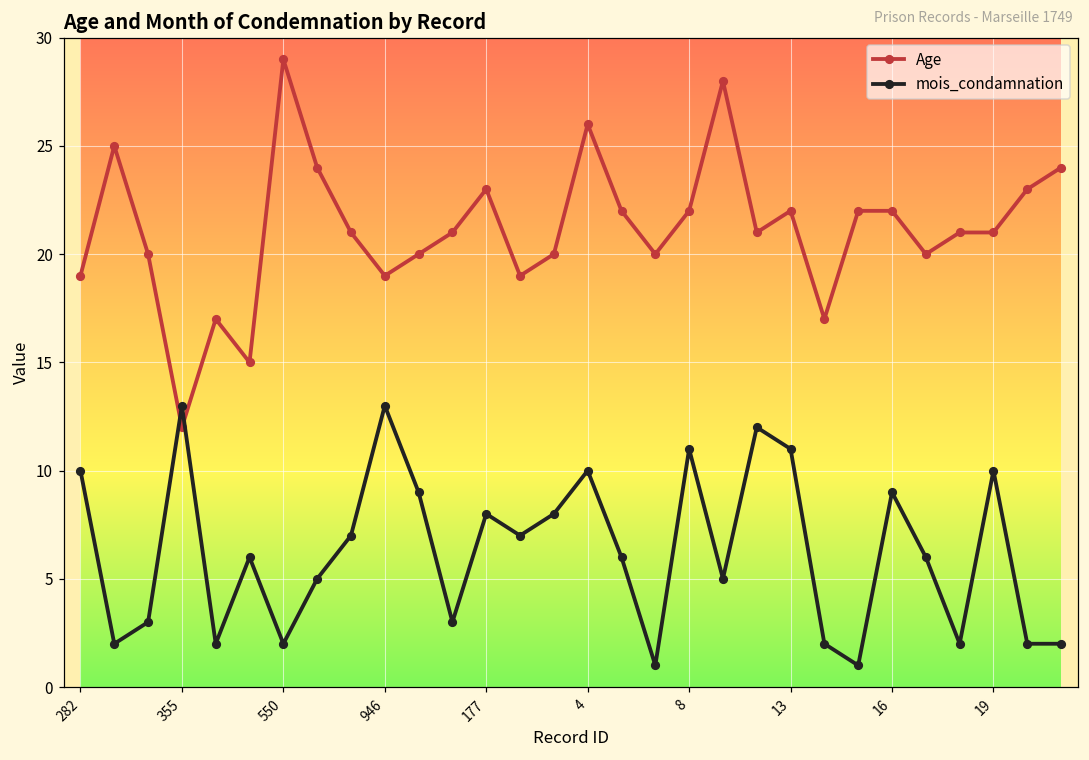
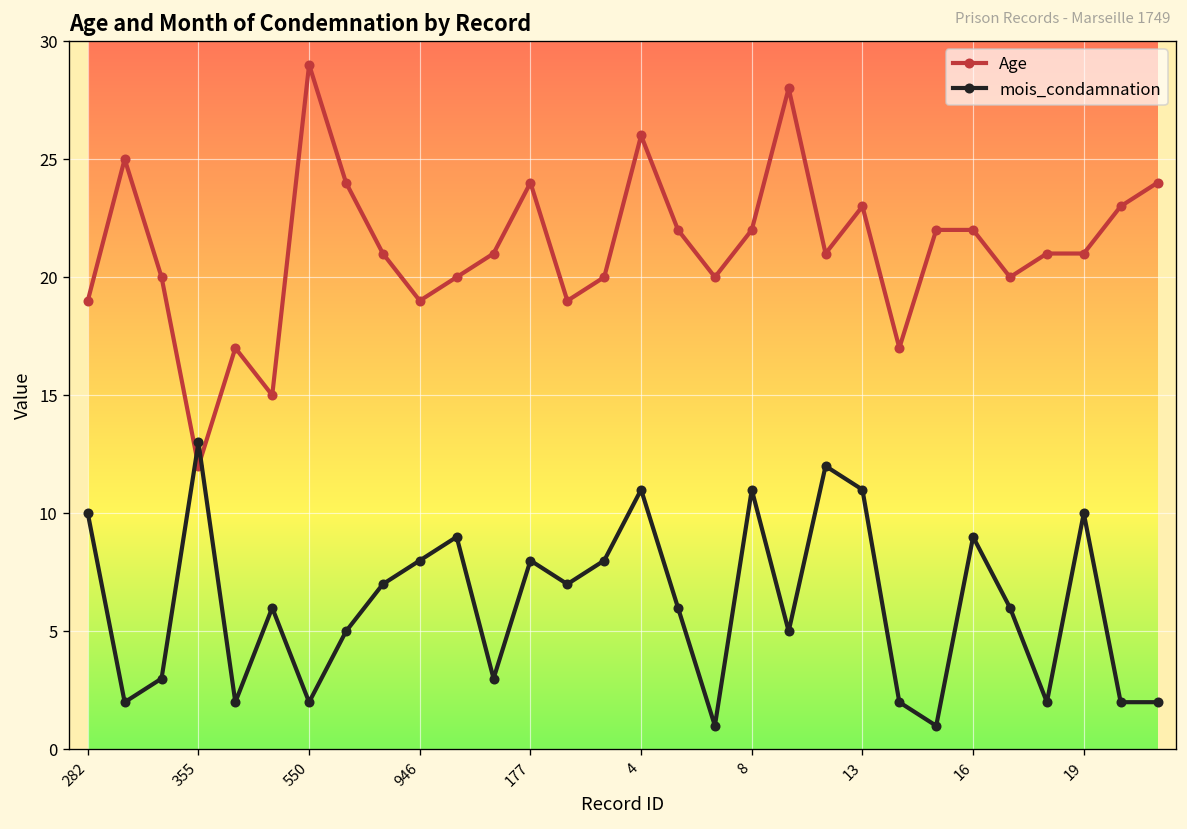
mois_condamnation, 946: 13 -> 8
Age, 177: 23 -> 24
mois_condamnation, 4: 10 -> 11
Age, 13: 22 -> 23
